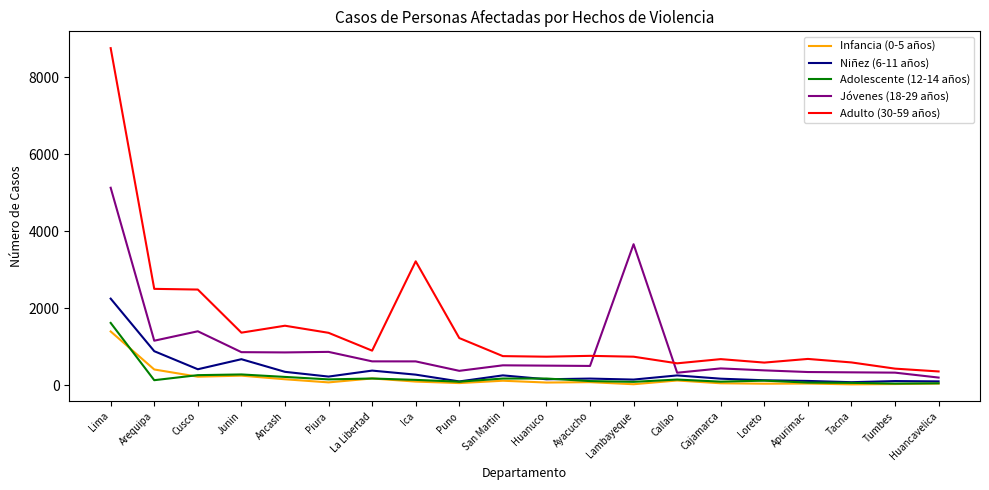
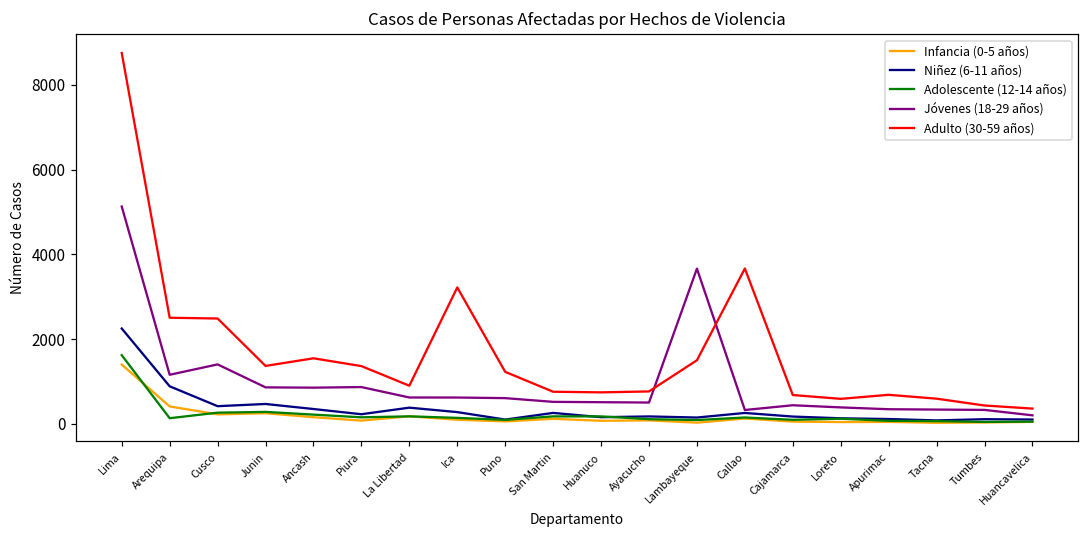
Niñez (6-11 años), Junin: 700 -> 500
Jóvenes (18-29 años), Puno: 400 -> 600
Adulto (30-59 años), Lambayeque: 700 -> 1500
Adulto (30-59 años), Callao: 600 -> 3700
